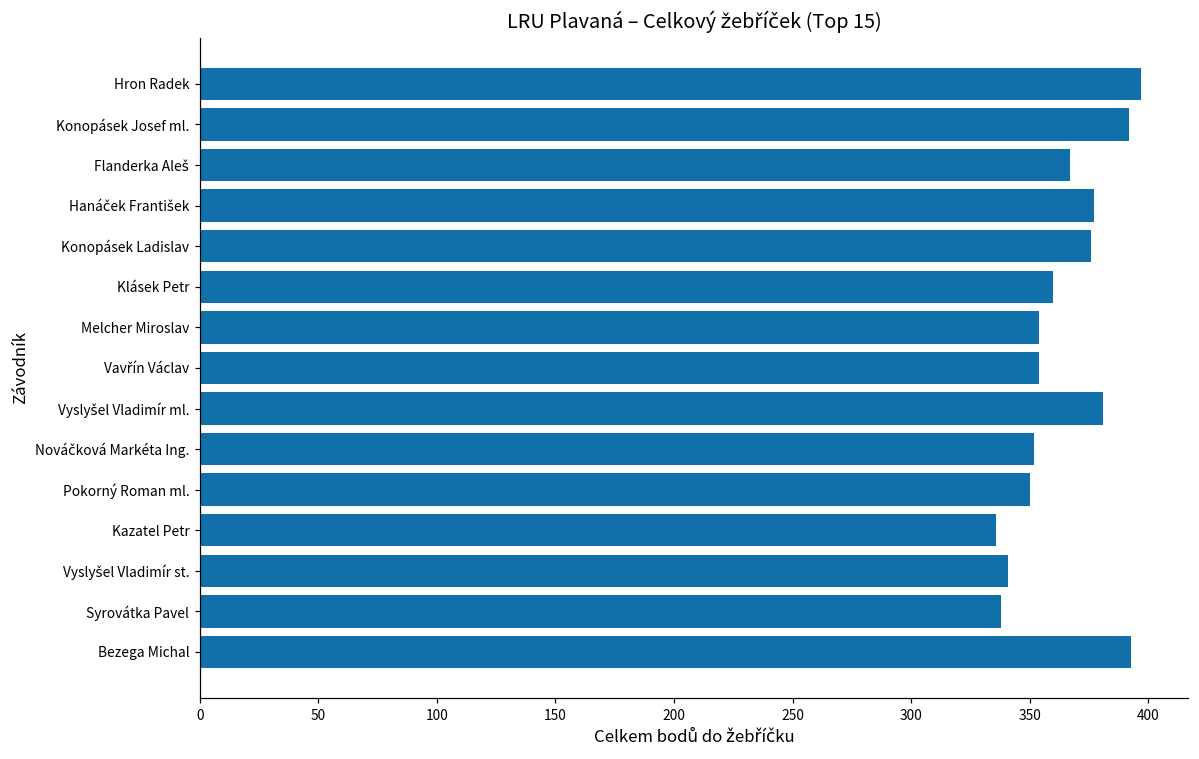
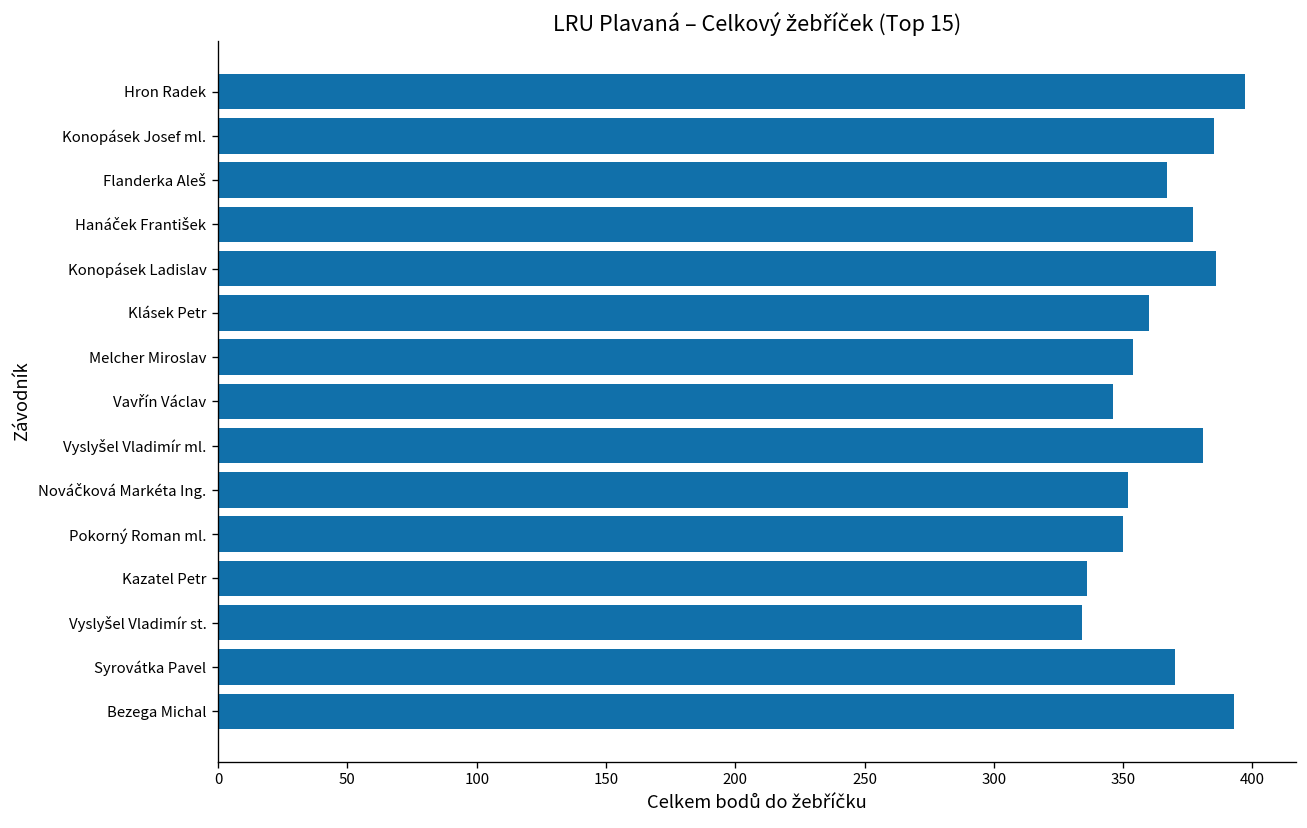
Konopásek Josef ml.: 392 -> 385
Konopásek Ladislav: 376 -> 386
Vavřín Václav: 354 -> 346
Vyslyšel Vladimír st.: 341 -> 334
Syrovátka Pavel: 338 -> 370
